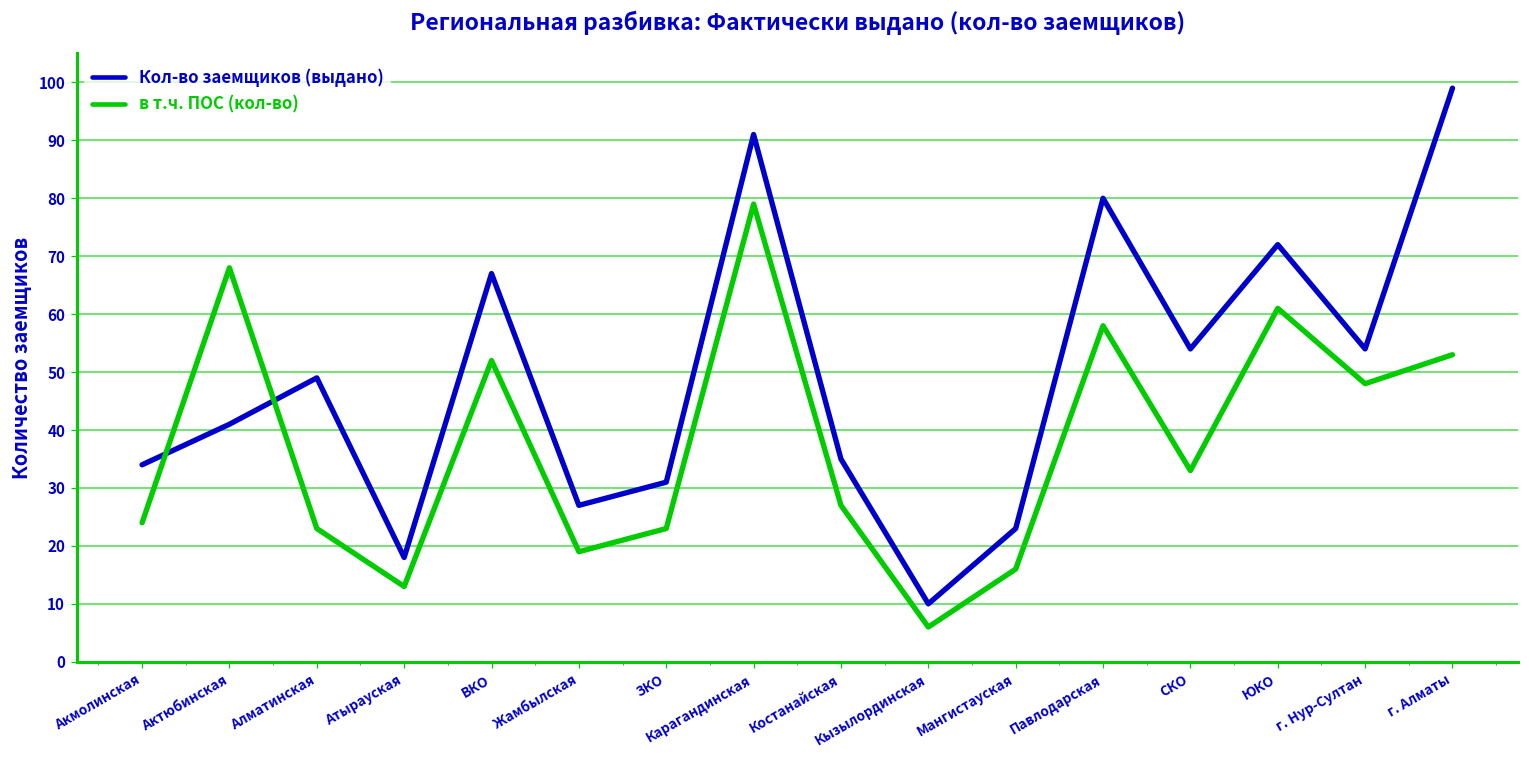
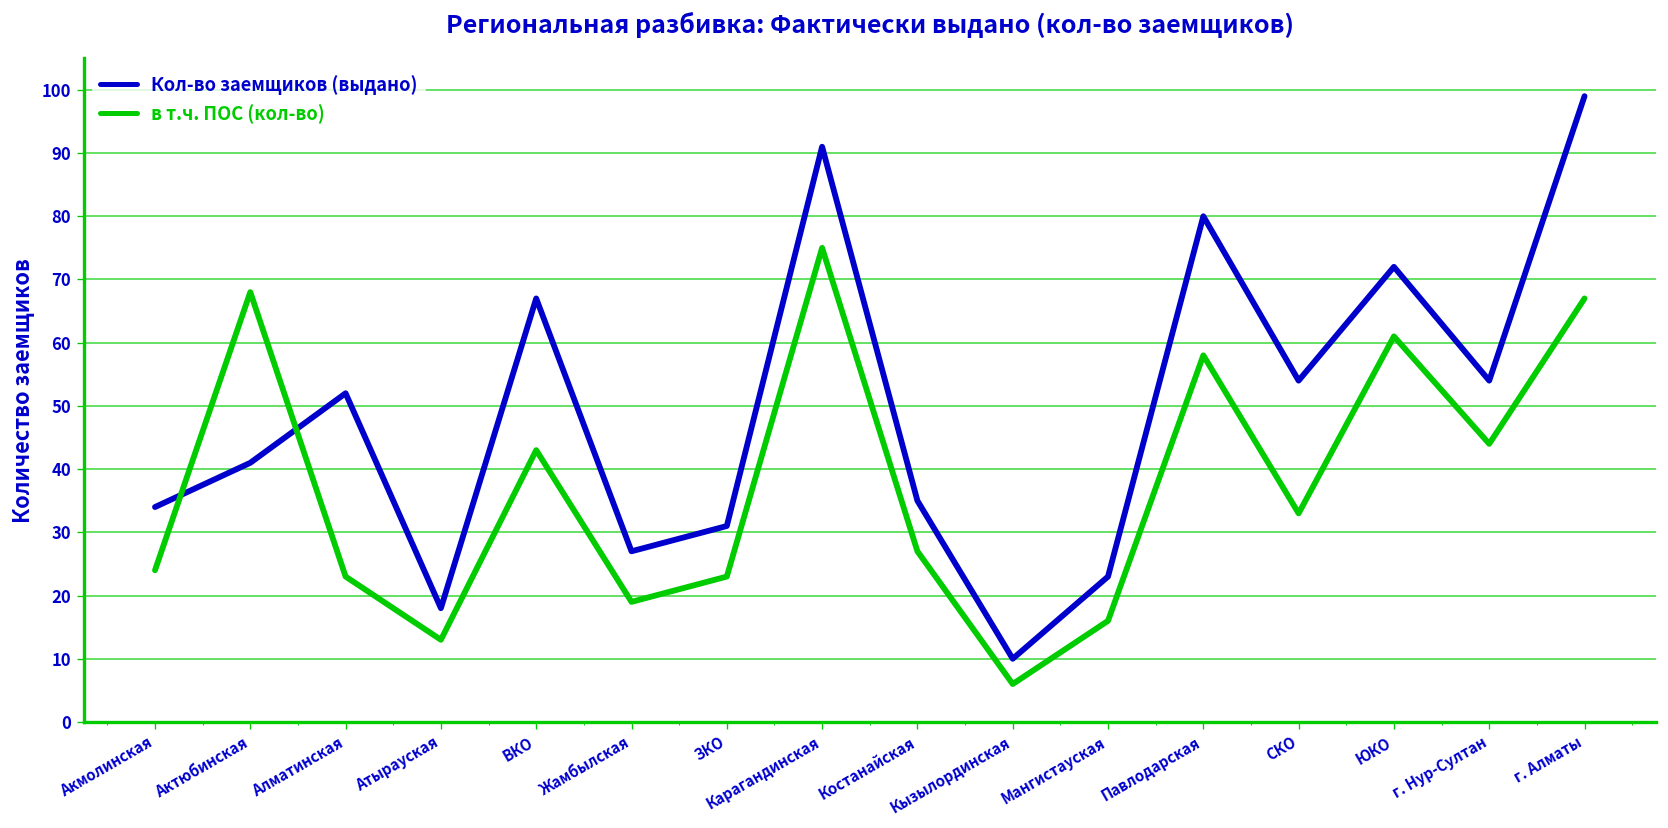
Кол-во заемщиков (выдано), Алматинская: 49 -> 52
в т.ч. ПОС (кол-во), ВКО: 52 -> 43
в т.ч. ПОС (кол-во), Карагандинская: 79 -> 75
в т.ч. ПОС (кол-во), г. Нур-Султан: 48 -> 44
в т.ч. ПОС (кол-во), г. Алматы: 53 -> 67
